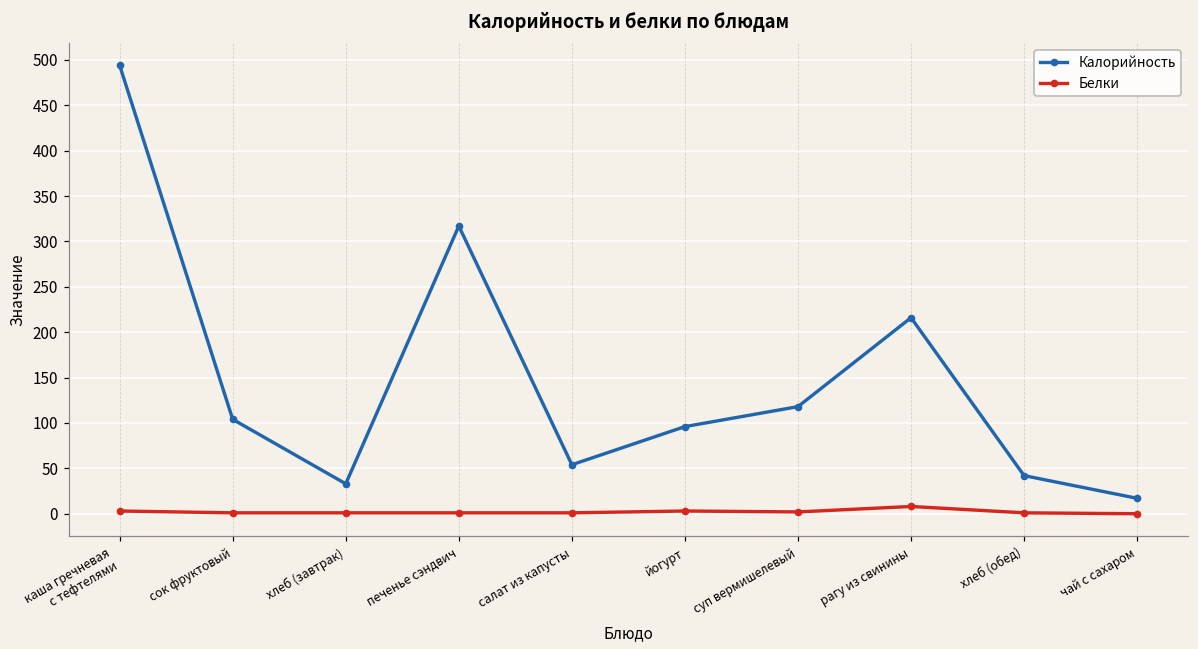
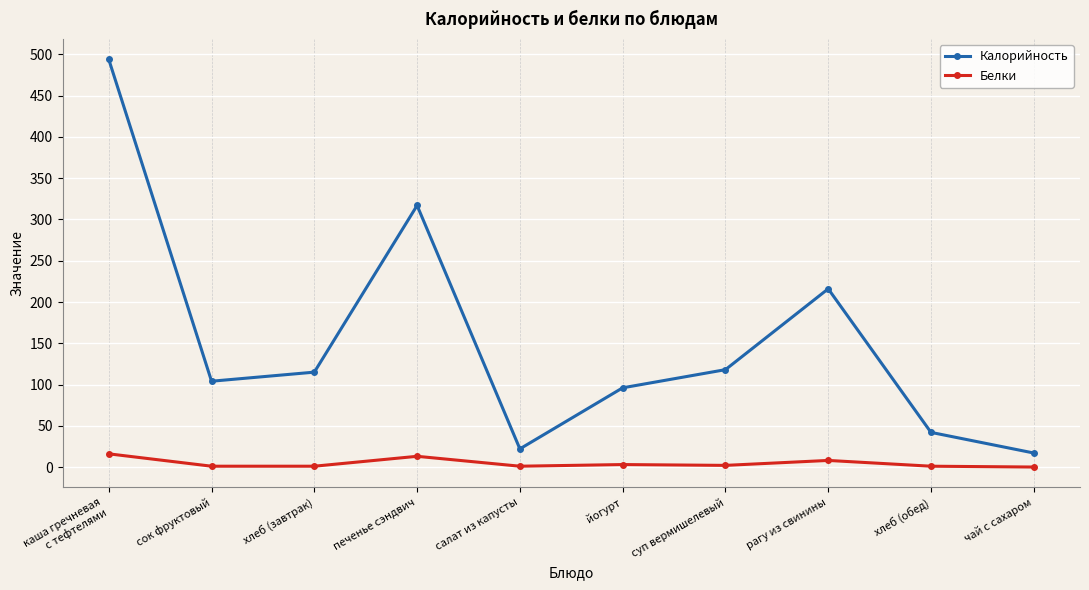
Белки, каша гречневая с тефтелями: 0 -> 20
Калорийность, хлеб (завтрак): 30 -> 120
Белки, печенье сэндвич: 0 -> 10
Калорийность, салат из капусты: 50 -> 20
